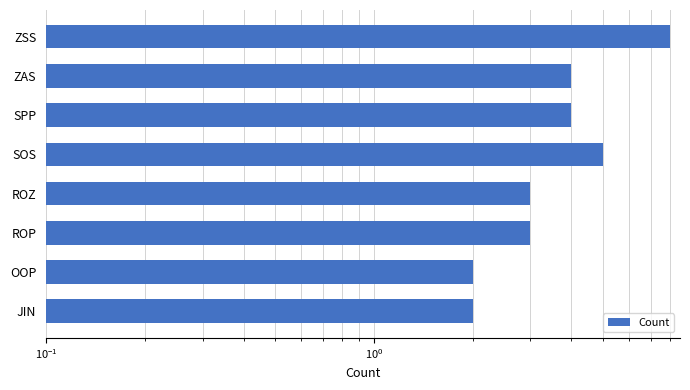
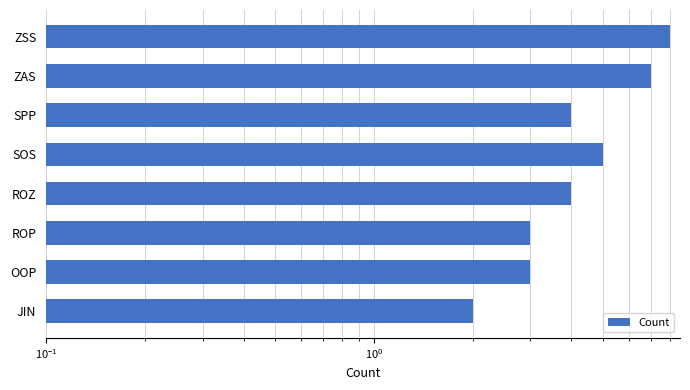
ZAS: 4 -> 7
ROZ: 3 -> 4
OOP: 2 -> 3
